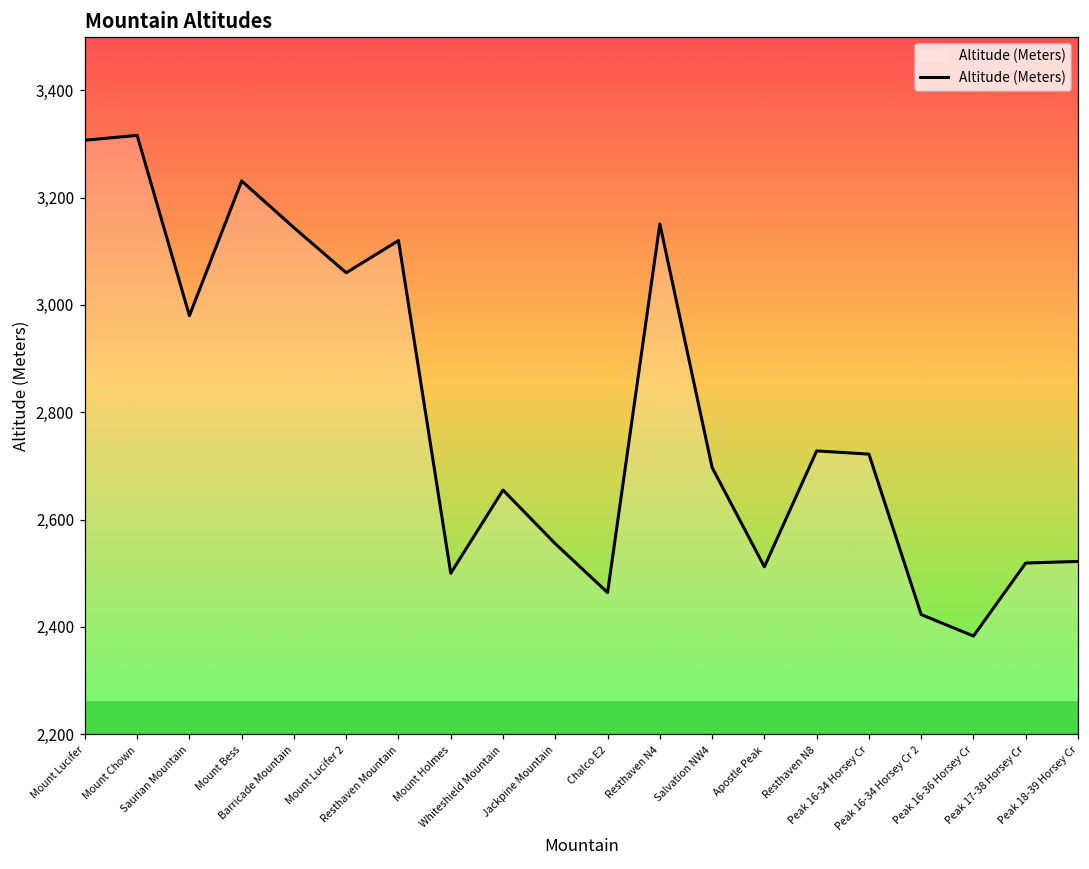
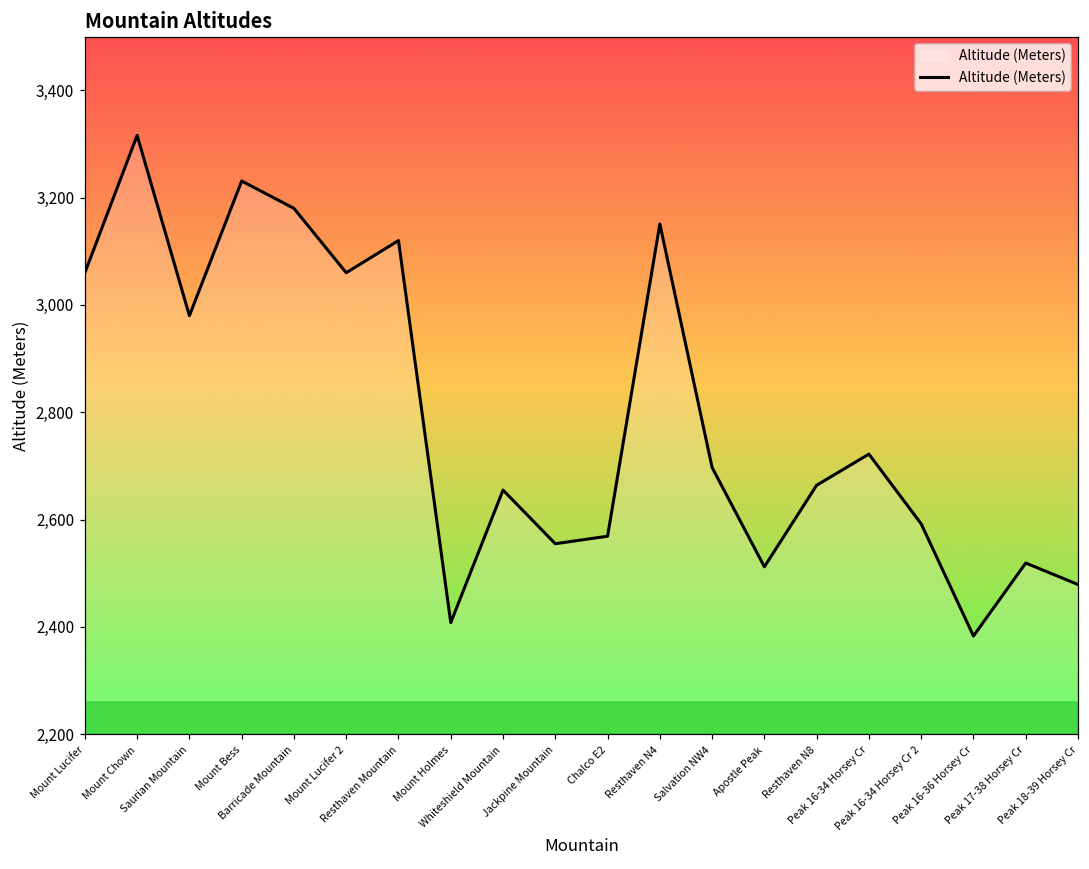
Mount Lucifer: 3,310 -> 3,060
Barricade Mountain: 3,140 -> 3,180
Mount Holmes: 2,500 -> 2,410
Chalco E2: 2,460 -> 2,570
Resthaven N8: 2,730 -> 2,660
Peak 16-34 Horsey Cr 2: 2,420 -> 2,590
Peak 18-39 Horsey Cr: 2,520 -> 2,480
